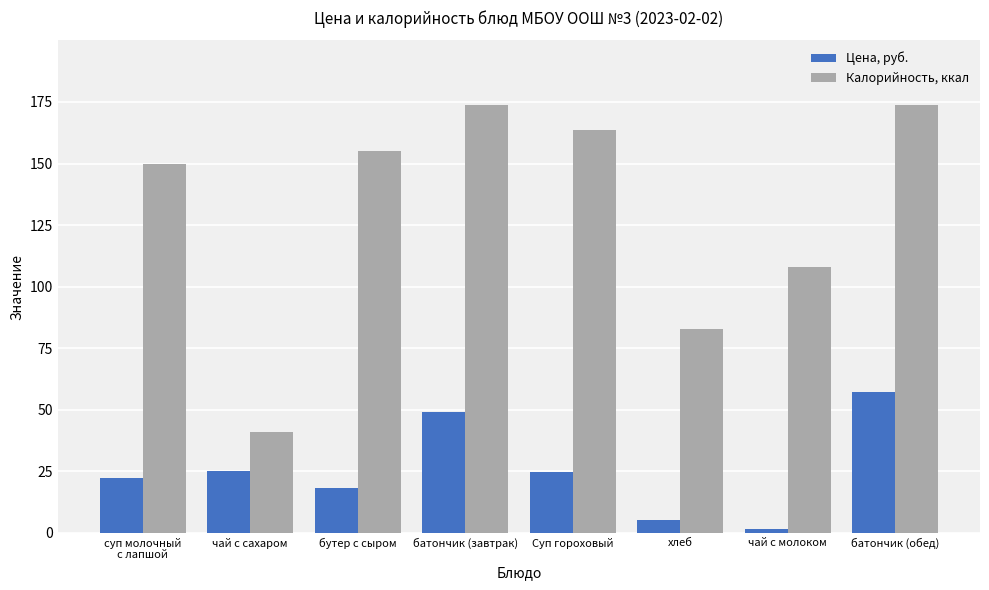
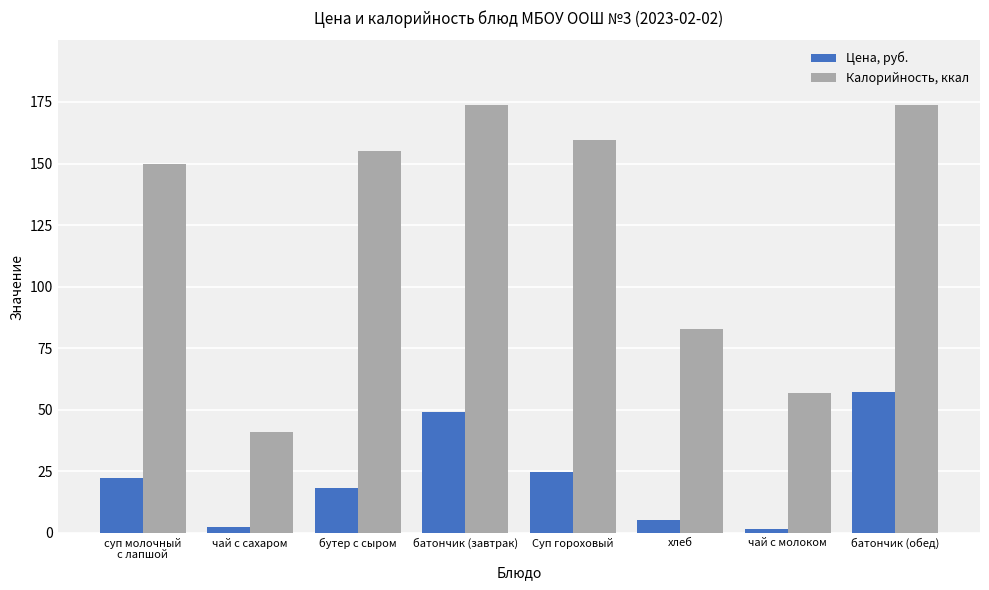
Цена, руб., чай с сахаром: 25 -> 3
Калорийность, ккал, Суп гороховый: 164 -> 160
Калорийность, ккал, чай с молоком: 108 -> 57
